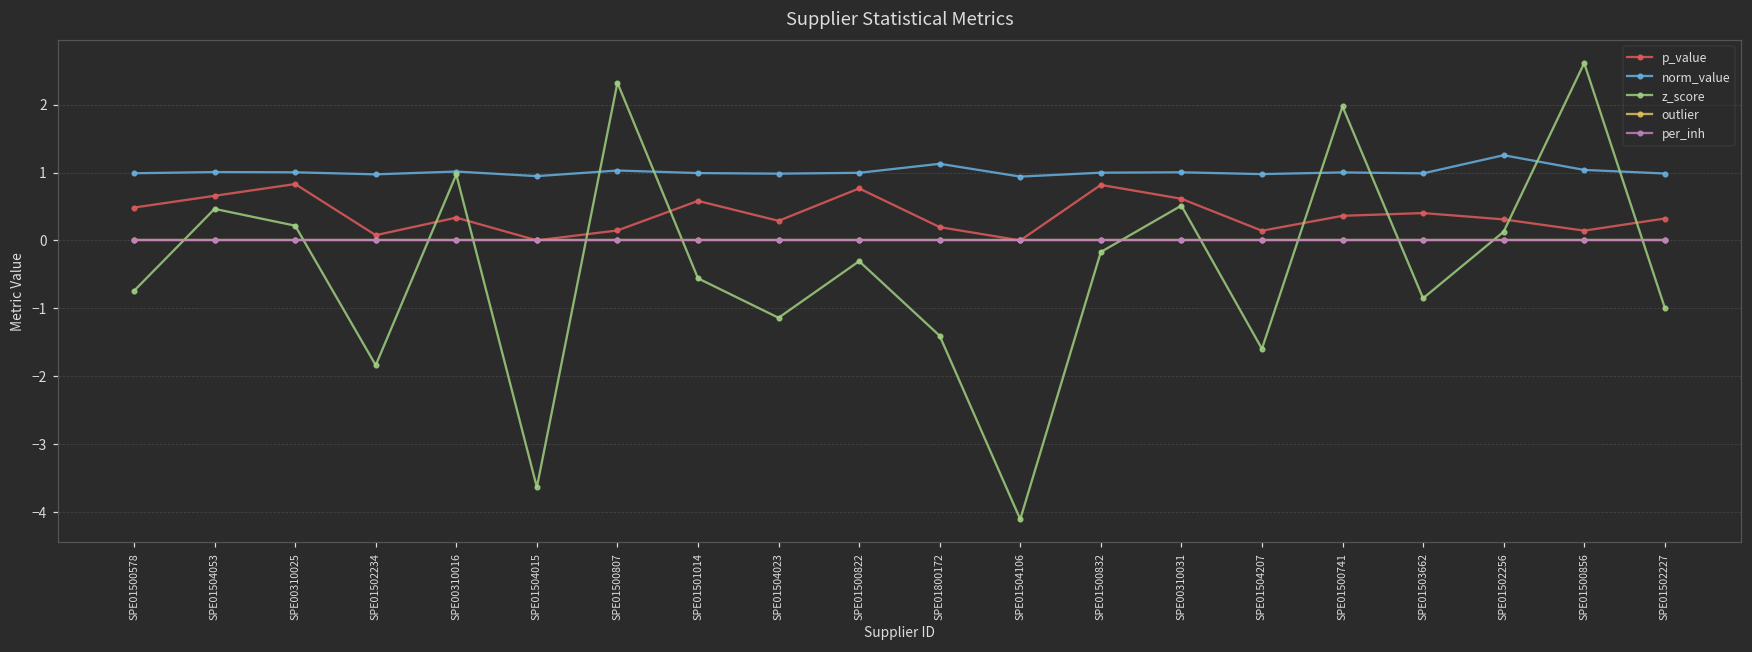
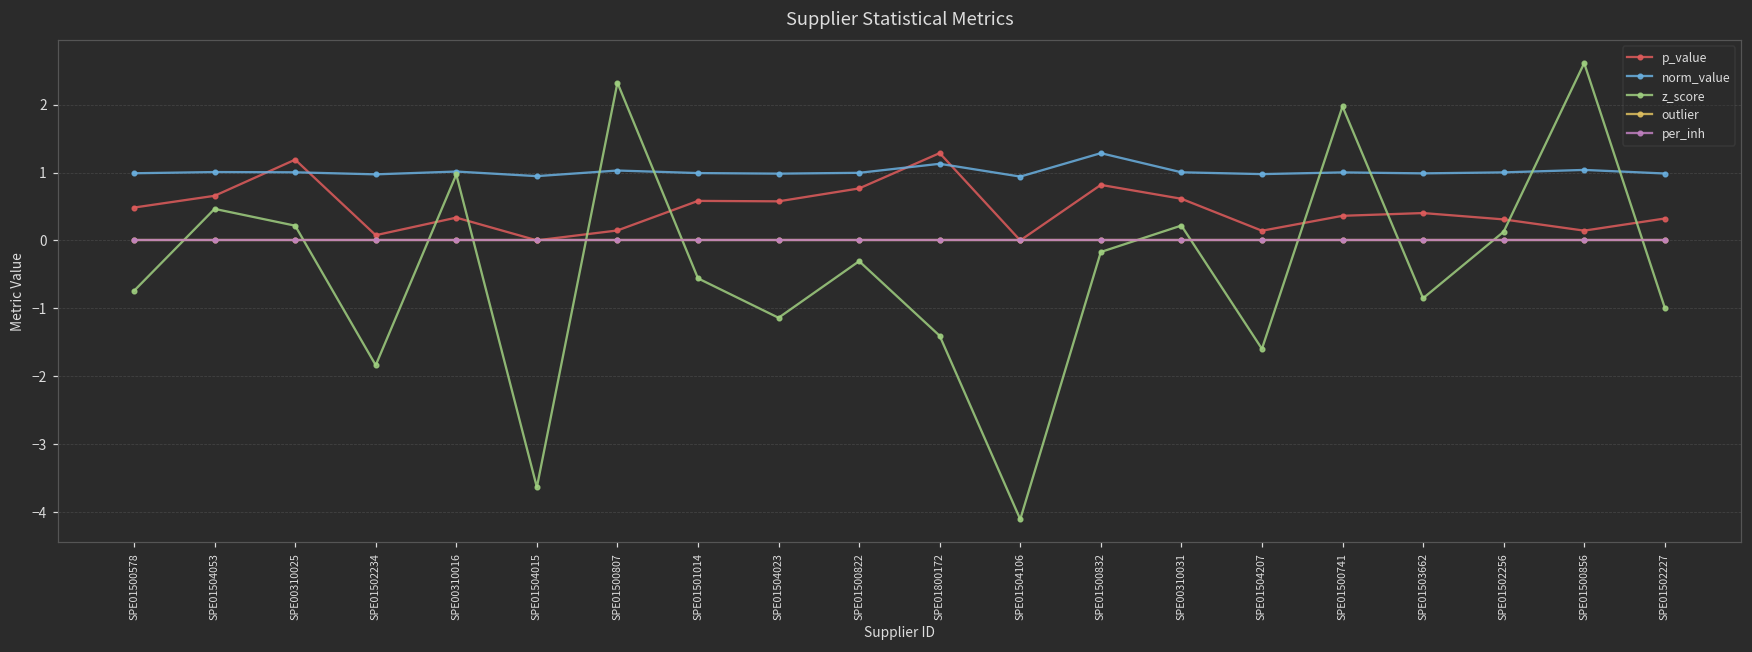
p_value, SPE00310025: 0.8 -> 1.2
p_value, SPE01504023: 0.3 -> 0.6
p_value, SPE01800172: 0.2 -> 1.3
norm_value, SPE01500832: 1.0 -> 1.3
z_score, SPE00310031: 0.5 -> 0.2
norm_value, SPE01502256: 1.3 -> 1.0
